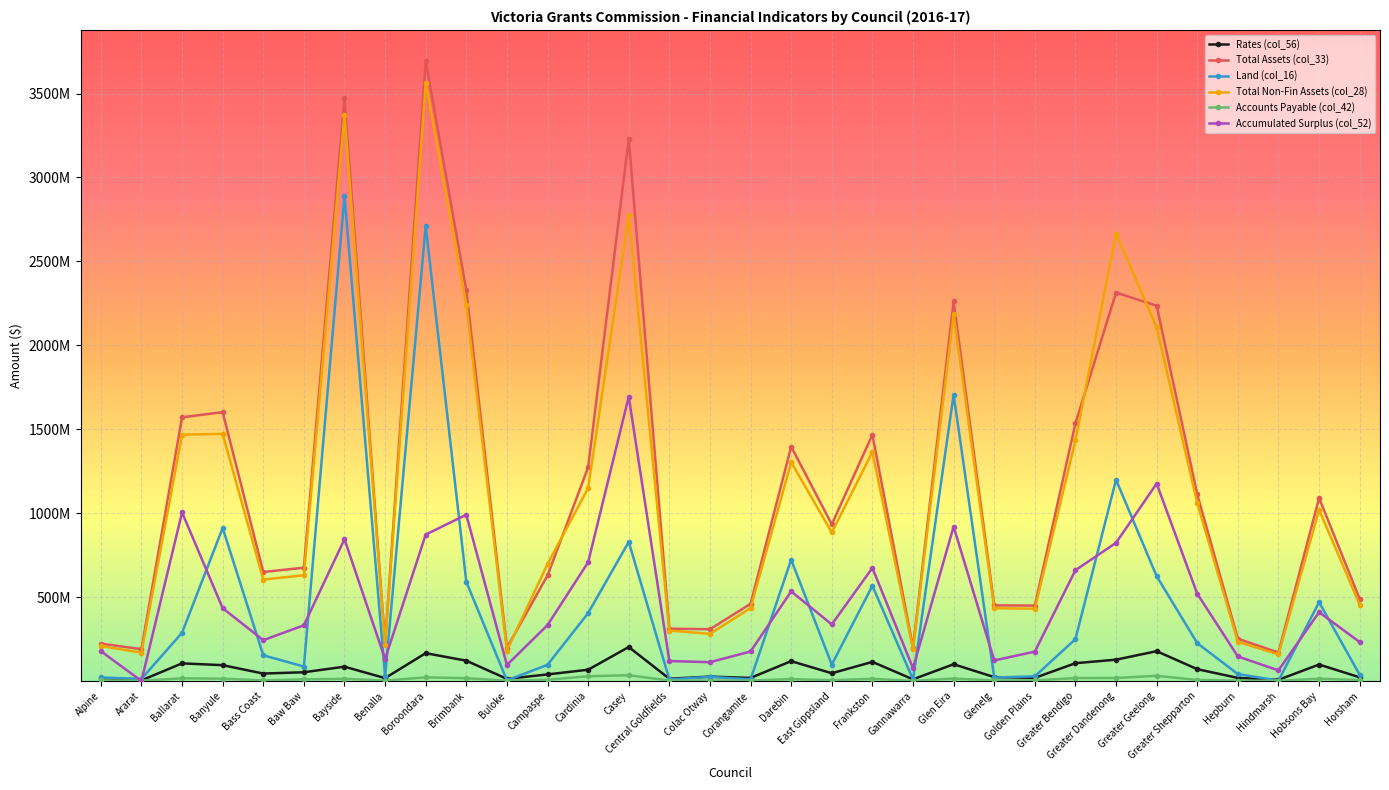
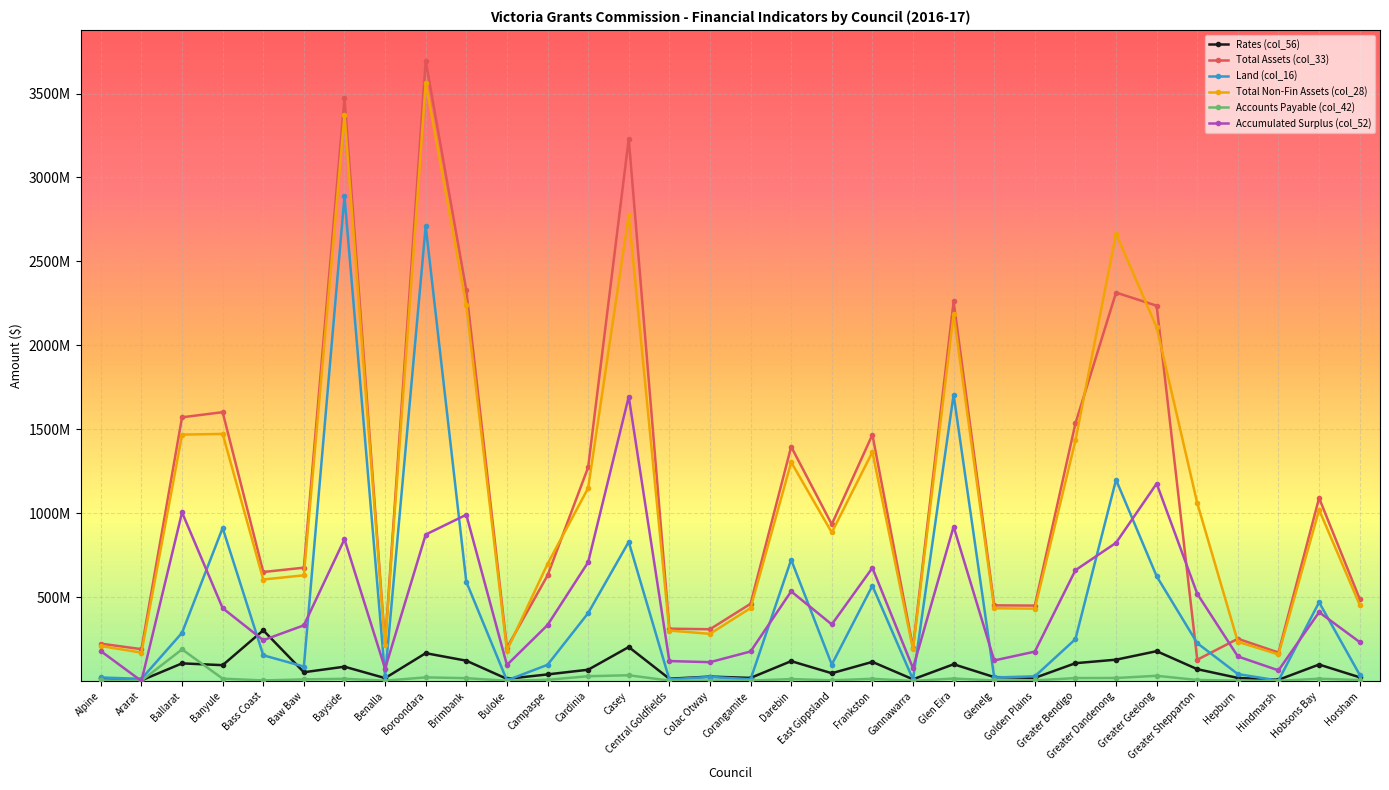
Accounts Payable (col_42), Ballarat: 20000000 -> 190000000
Rates (col_56), Bass Coast: 40000000 -> 300000000
Accumulated Surplus (col_52), Benalla: 130000000 -> 70000000
Total Assets (col_33), Greater Shepparton: 1110000000 -> 130000000
